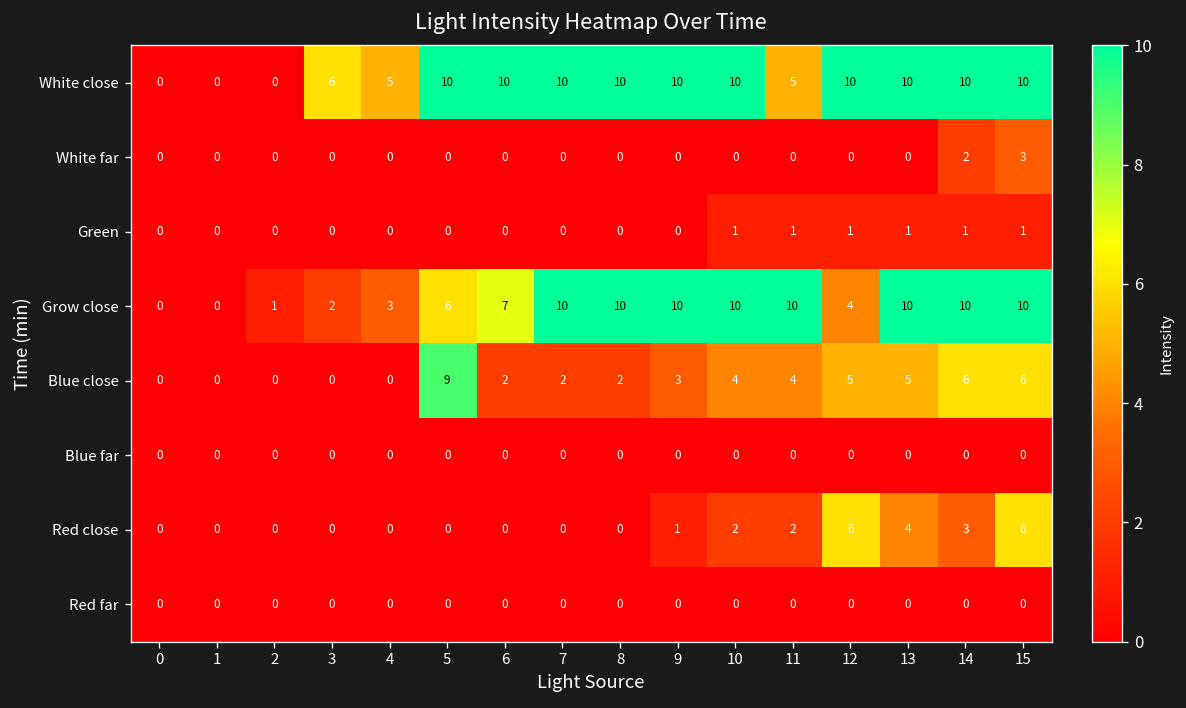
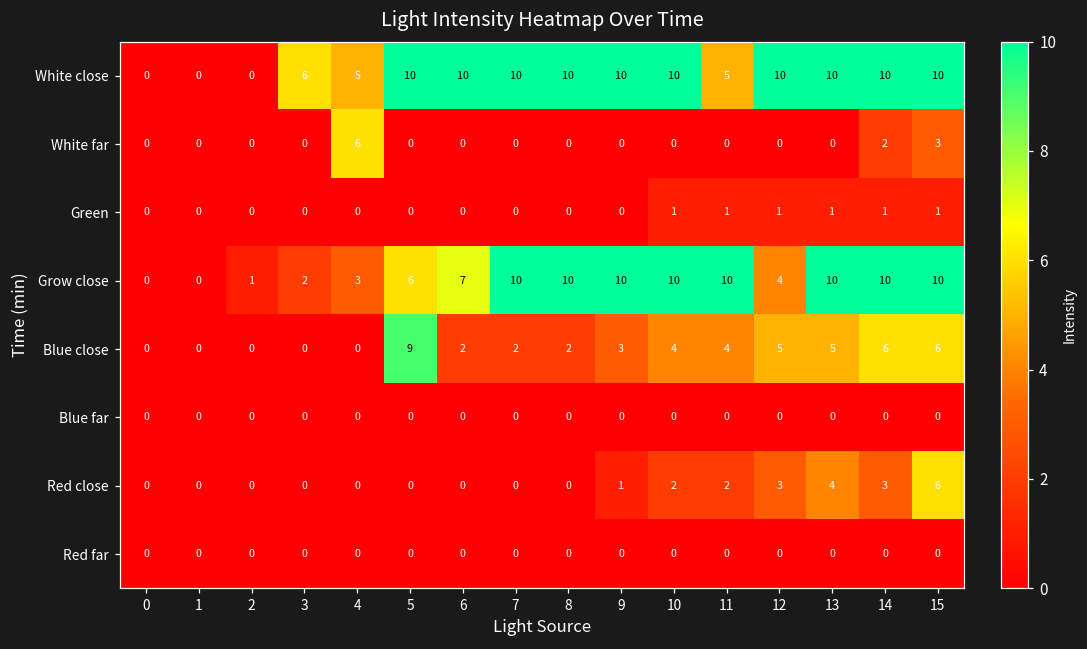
White far, 4: 0 -> 6
Red close, 12: 6 -> 3
